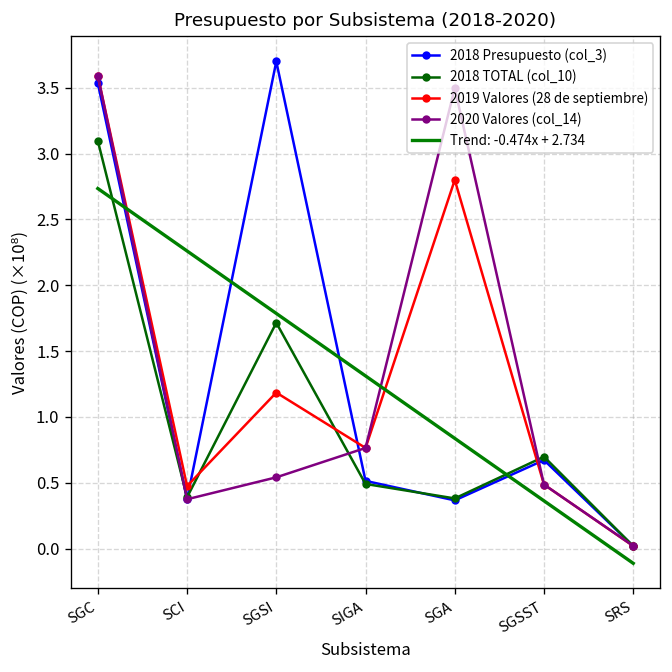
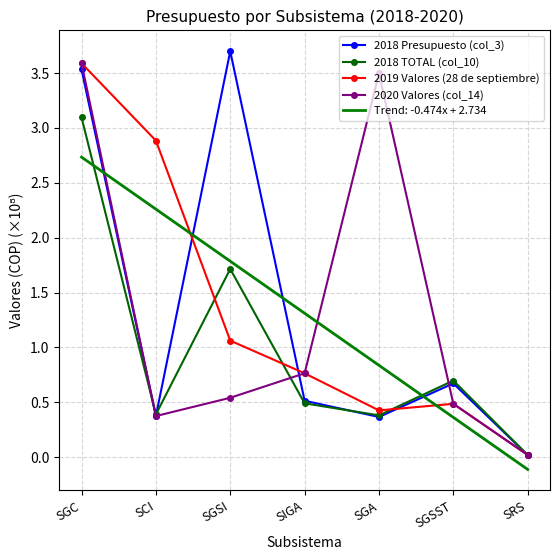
2019 Valores (28 de septiembre), SCI: 0.48 -> 2.88
2019 Valores (28 de septiembre), SGSI: 1.19 -> 1.06
2019 Valores (28 de septiembre), SGA: 2.80 -> 0.43
